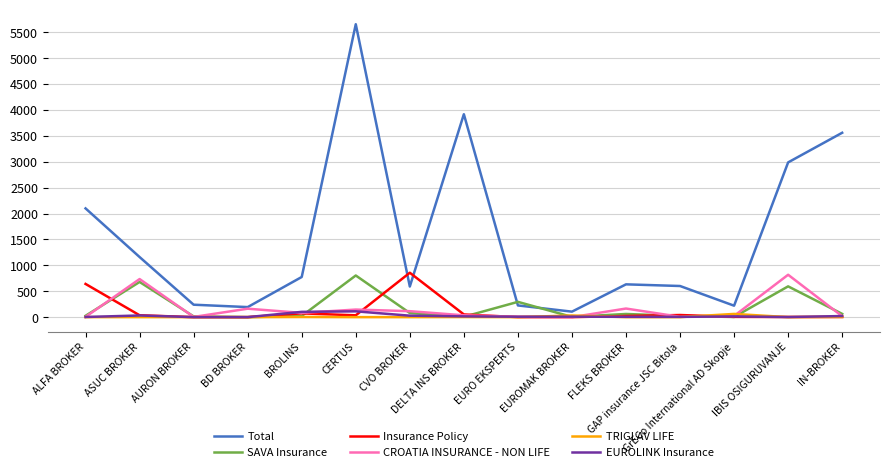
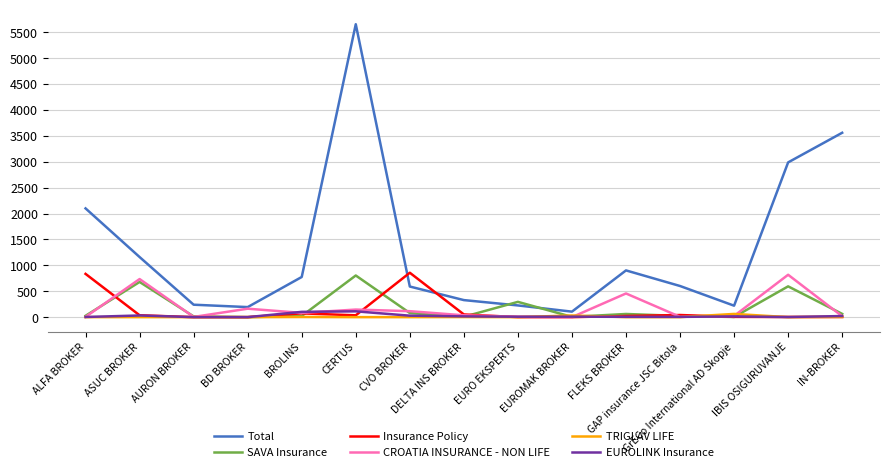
Insurance Policy, ALFA BROKER: 600 -> 800
Total, DELTA INS BROKER: 3900 -> 300
Total, FLEKS BROKER: 600 -> 900
CROATIA INSURANCE - NON LIFE, FLEKS BROKER: 200 -> 500
